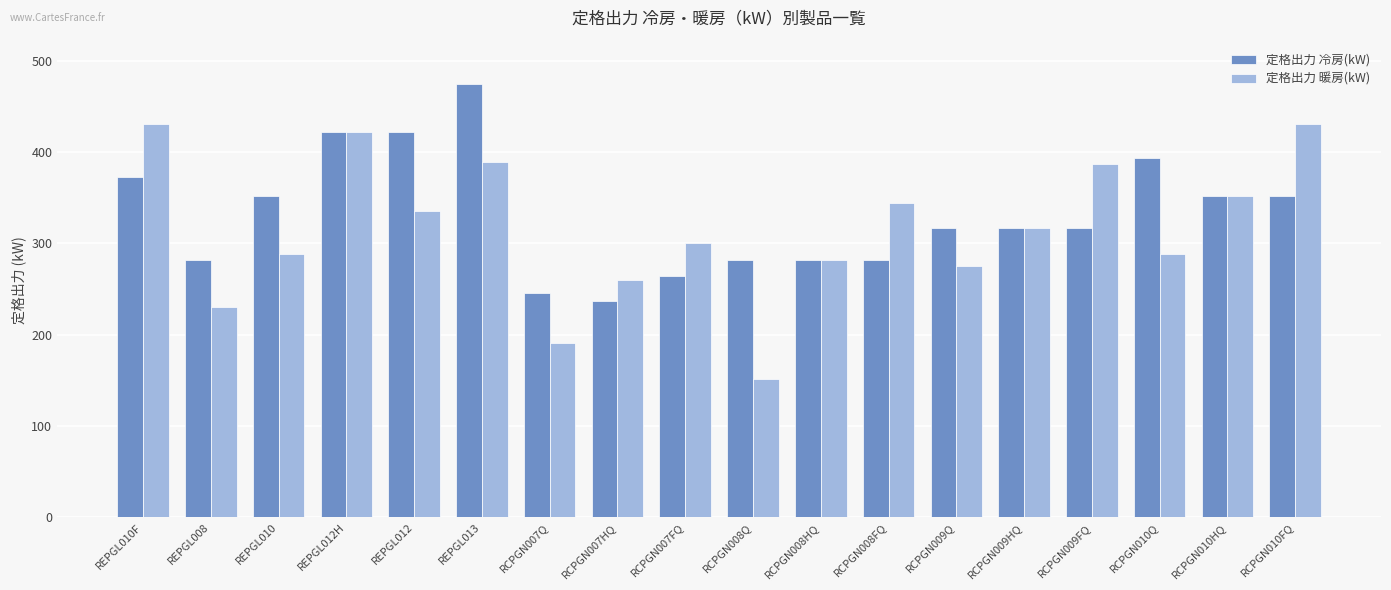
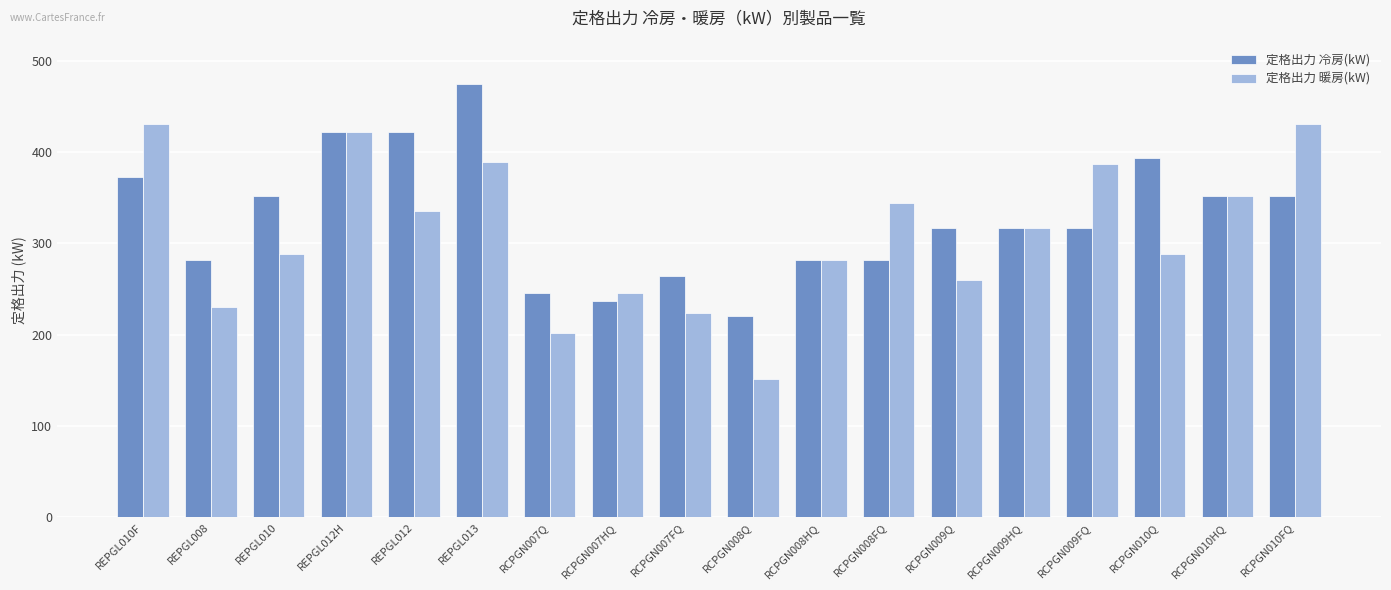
定格出力 暖房(kW), RCPGN007Q: 190 -> 200
定格出力 暖房(kW), RCPGN007HQ: 260 -> 250
定格出力 暖房(kW), RCPGN007FQ: 300 -> 220
定格出力 冷房(kW), RCPGN008Q: 280 -> 220
定格出力 暖房(kW), RCPGN009Q: 280 -> 260
